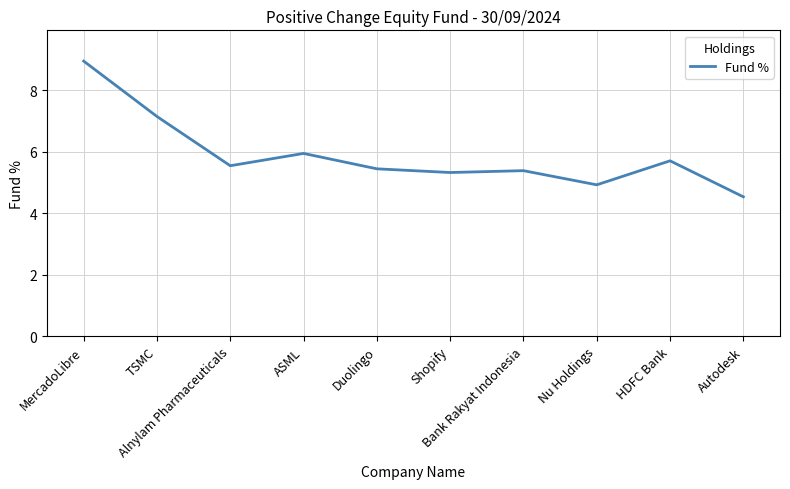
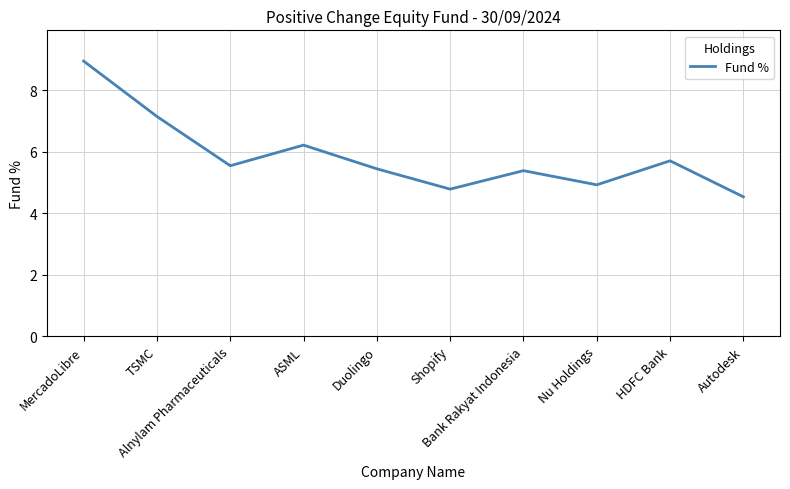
ASML: 5.9 -> 6.2
Shopify: 5.3 -> 4.8
